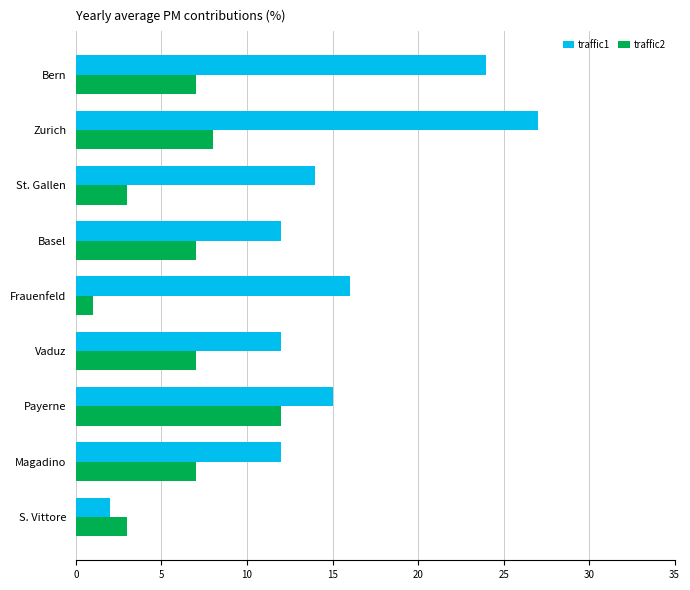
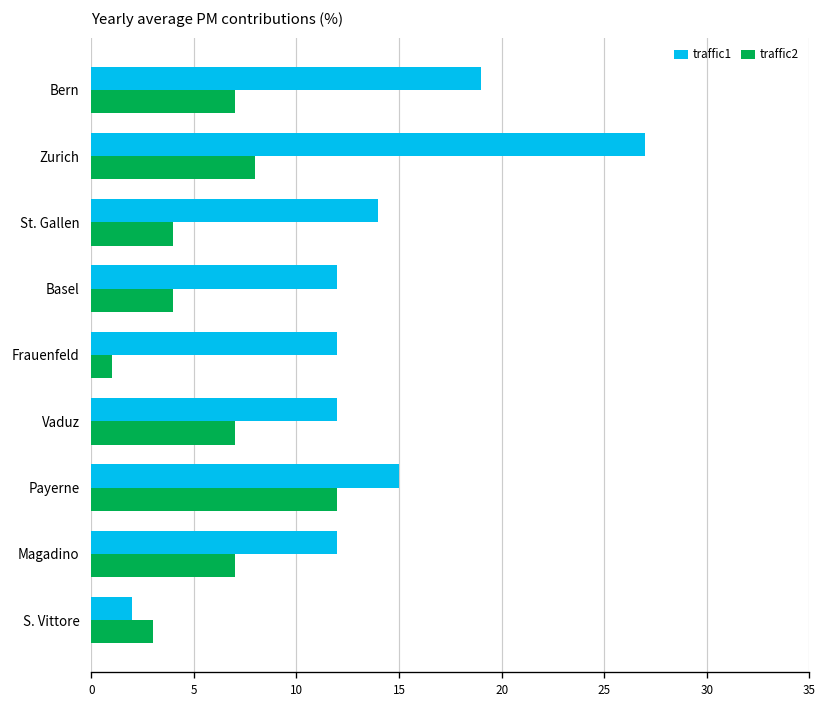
traffic1, Bern: 24 -> 19
traffic2, St. Gallen: 3 -> 4
traffic2, Basel: 7 -> 4
traffic1, Frauenfeld: 16 -> 12
